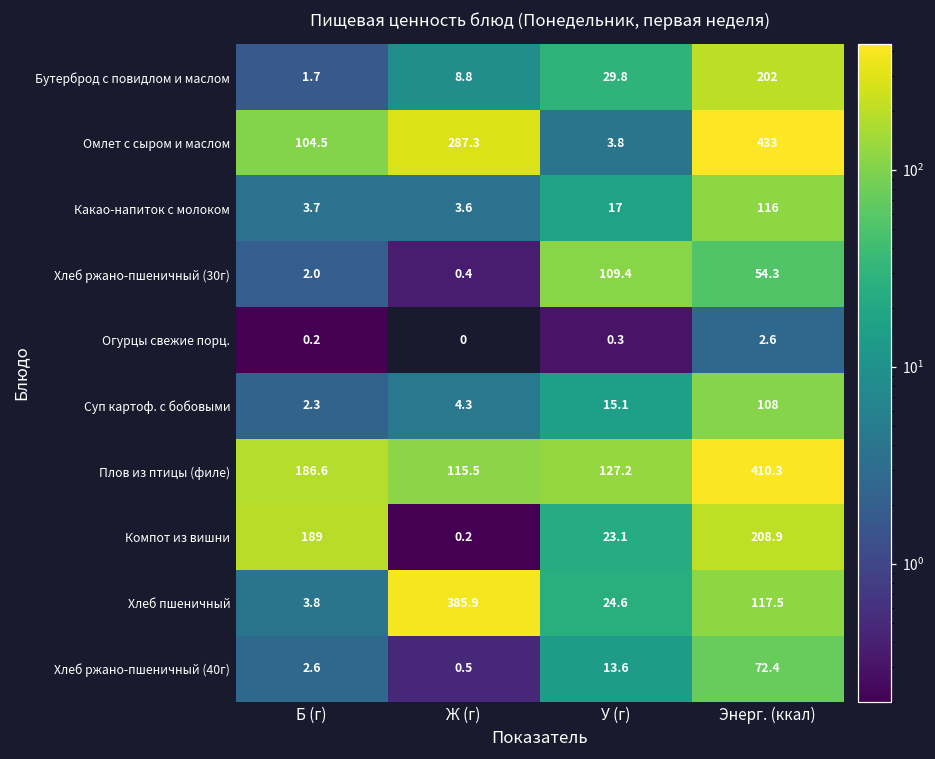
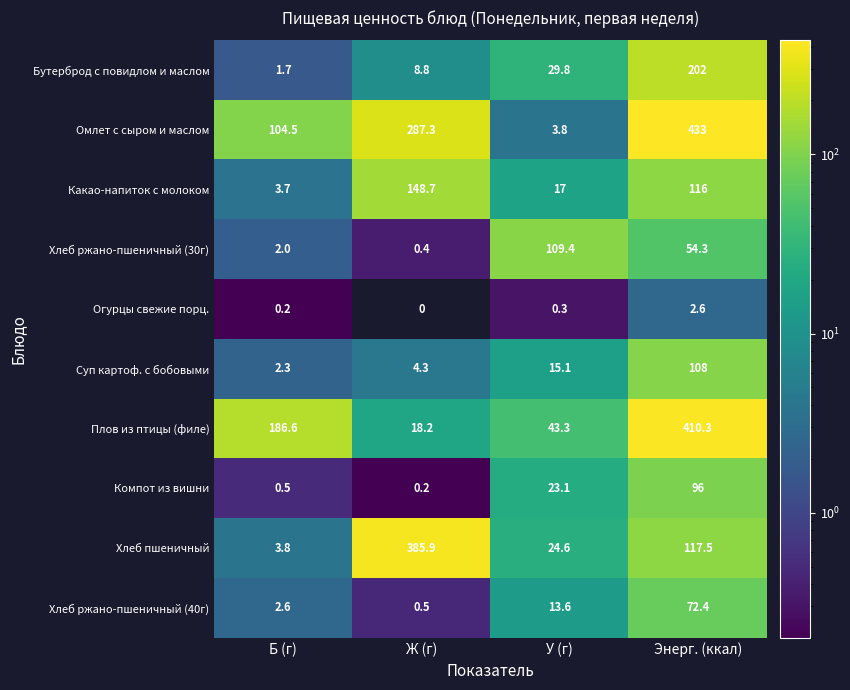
Какао-напиток с молоком, Ж (г): 3.6 -> 148.7
Плов из птицы (филе), Ж (г): 115.5 -> 18.2
Плов из птицы (филе), У (г): 127.2 -> 43.3
Компот из вишни, Б (г): 189 -> 0.5
Компот из вишни, Энерг. (ккал): 208.9 -> 96
